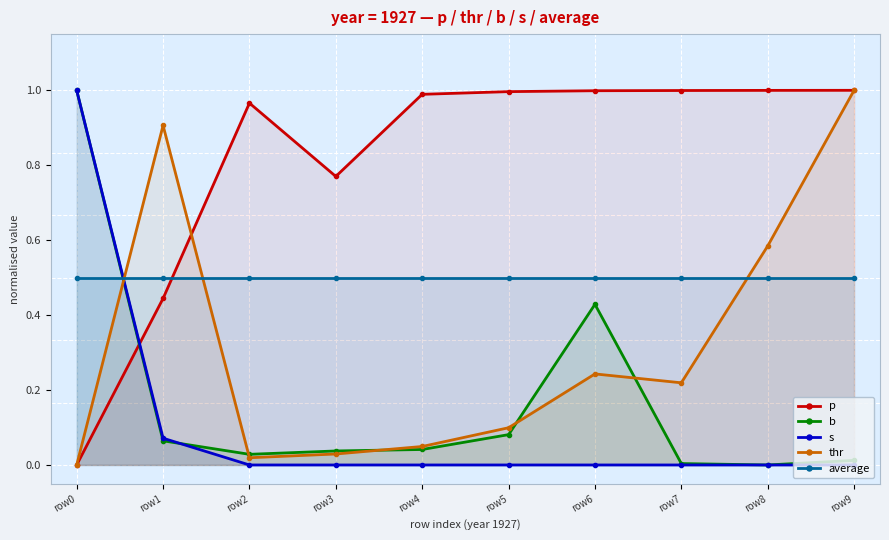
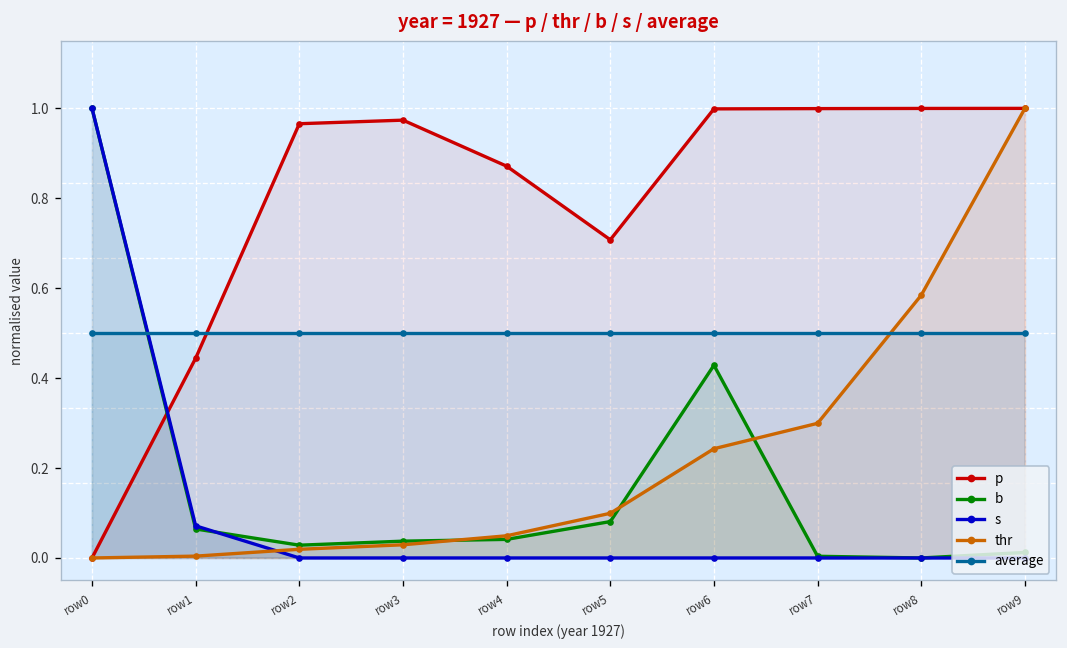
thr, row1: 0.91 -> 0.00
p, row3: 0.77 -> 0.97
p, row4: 0.99 -> 0.87
p, row5: 1.00 -> 0.71
thr, row7: 0.22 -> 0.30
